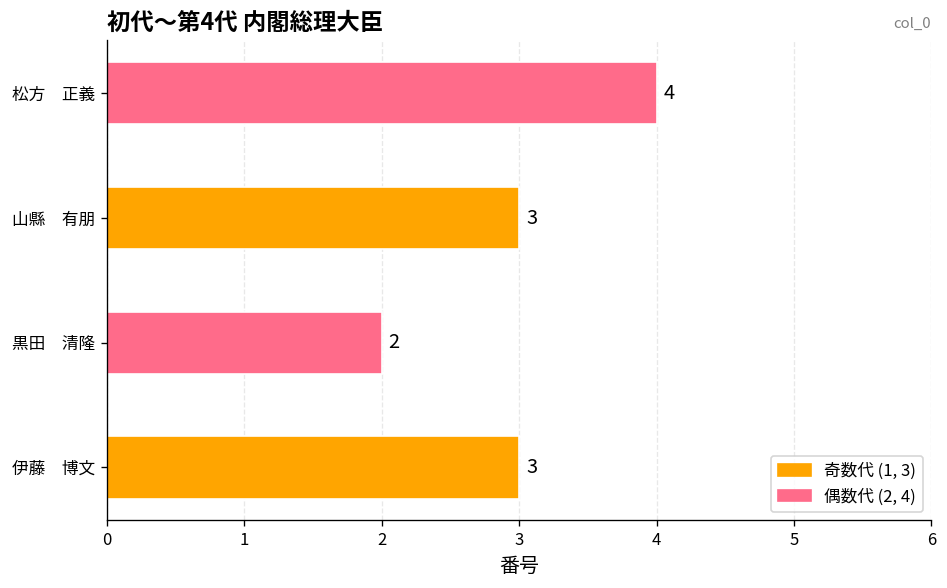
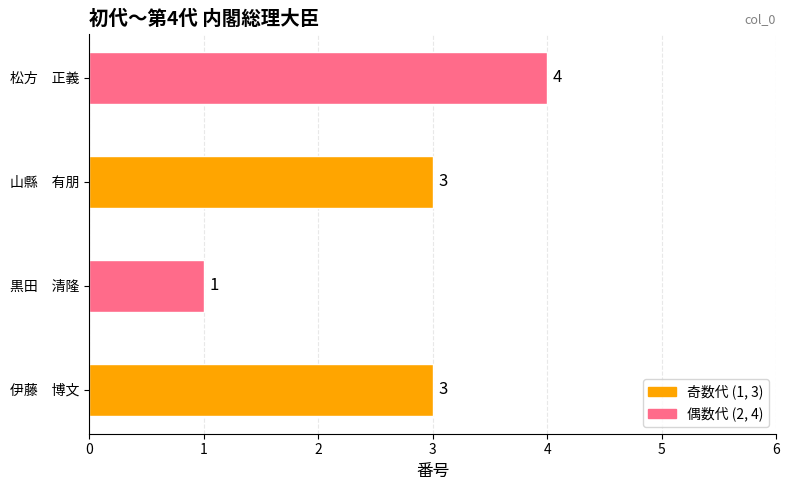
黒田 清隆: 2 -> 1
